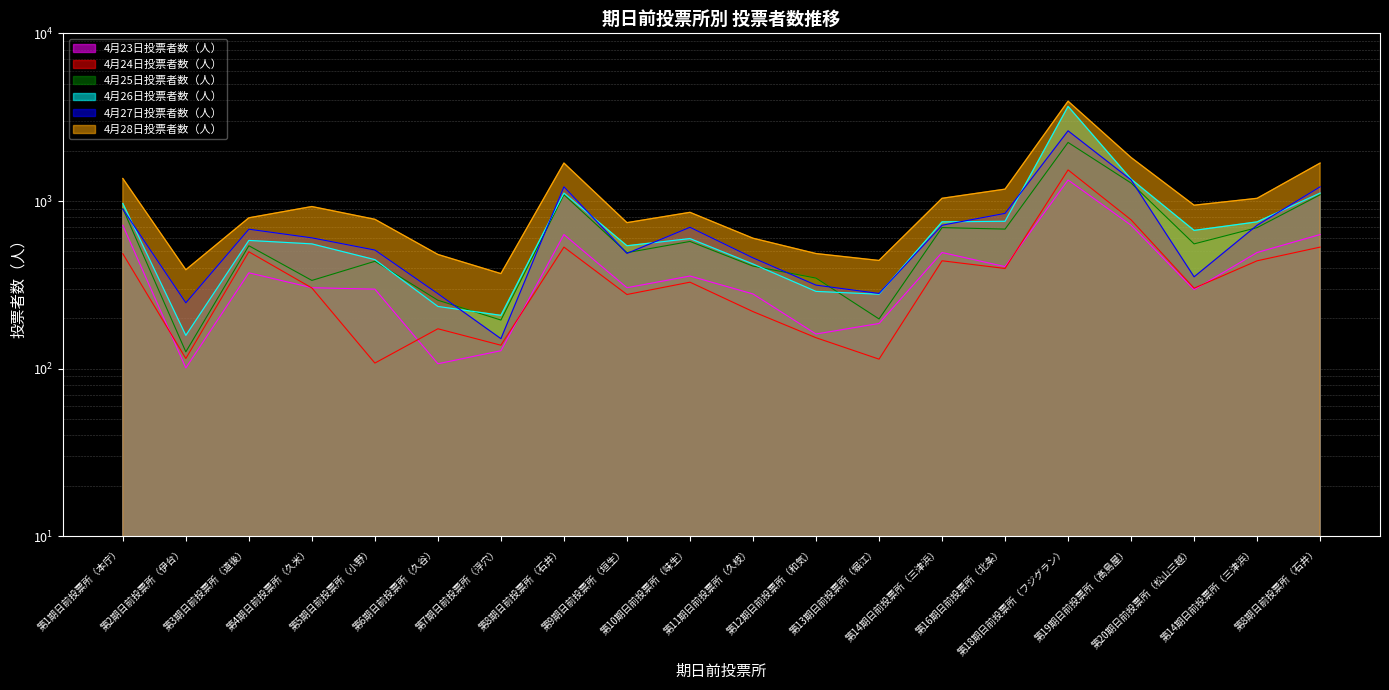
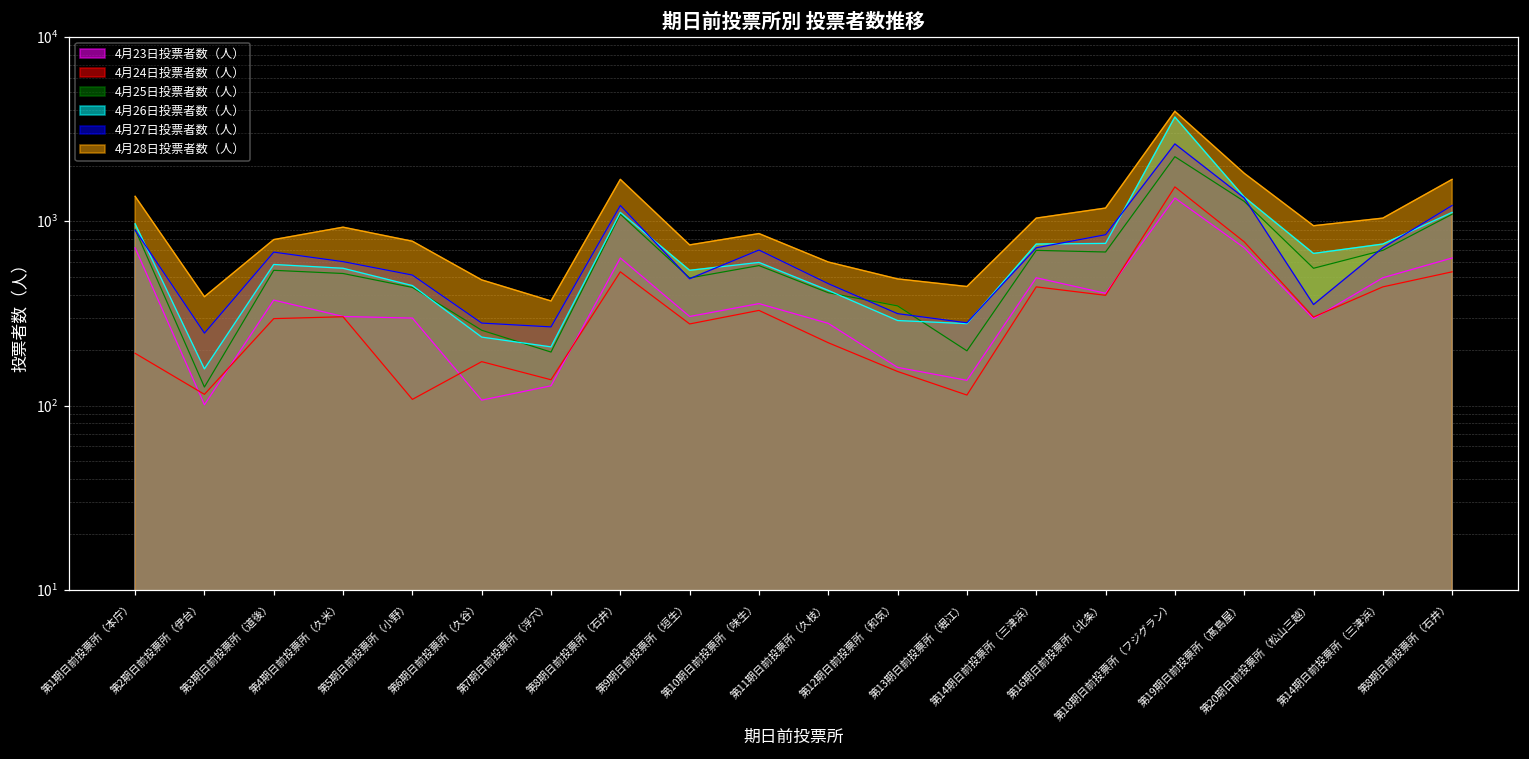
4月24日投票者数（人）, 第1期日前投票所（本庁）: 490 -> 190
4月24日投票者数（人）, 第3期日前投票所（道後）: 500 -> 300
4月25日投票者数（人）, 第4期日前投票所（久米）: 340 -> 520
4月27日投票者数（人）, 第7期日前投票所（浮穴）: 150 -> 270
4月23日投票者数（人）, 第13期日前投票所（堀江）: 190 -> 140
